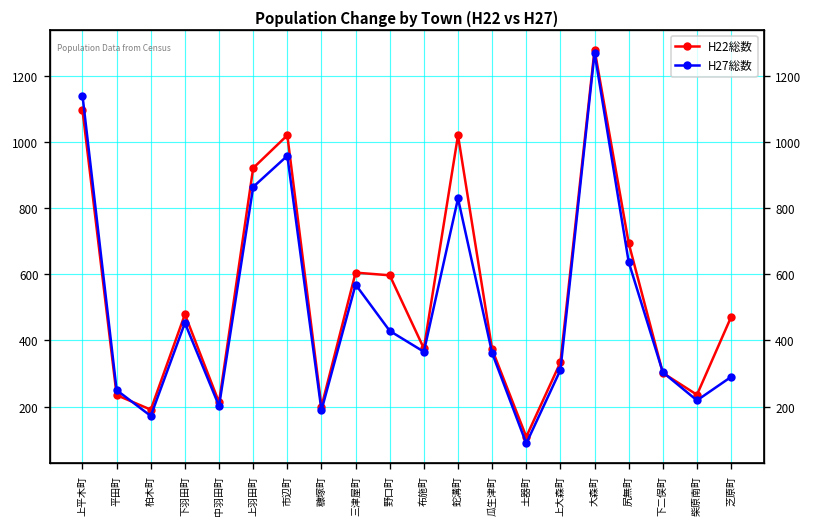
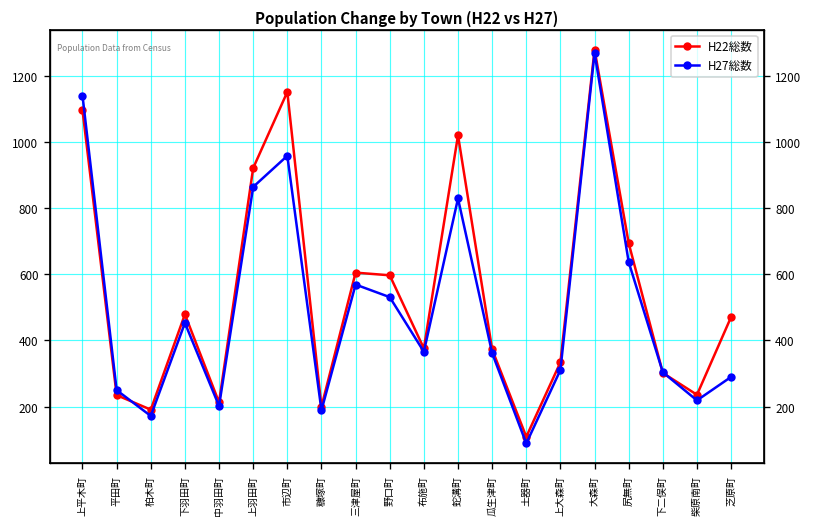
H22総数, 市辺町: 1020 -> 1150
H27総数, 野口町: 430 -> 530
